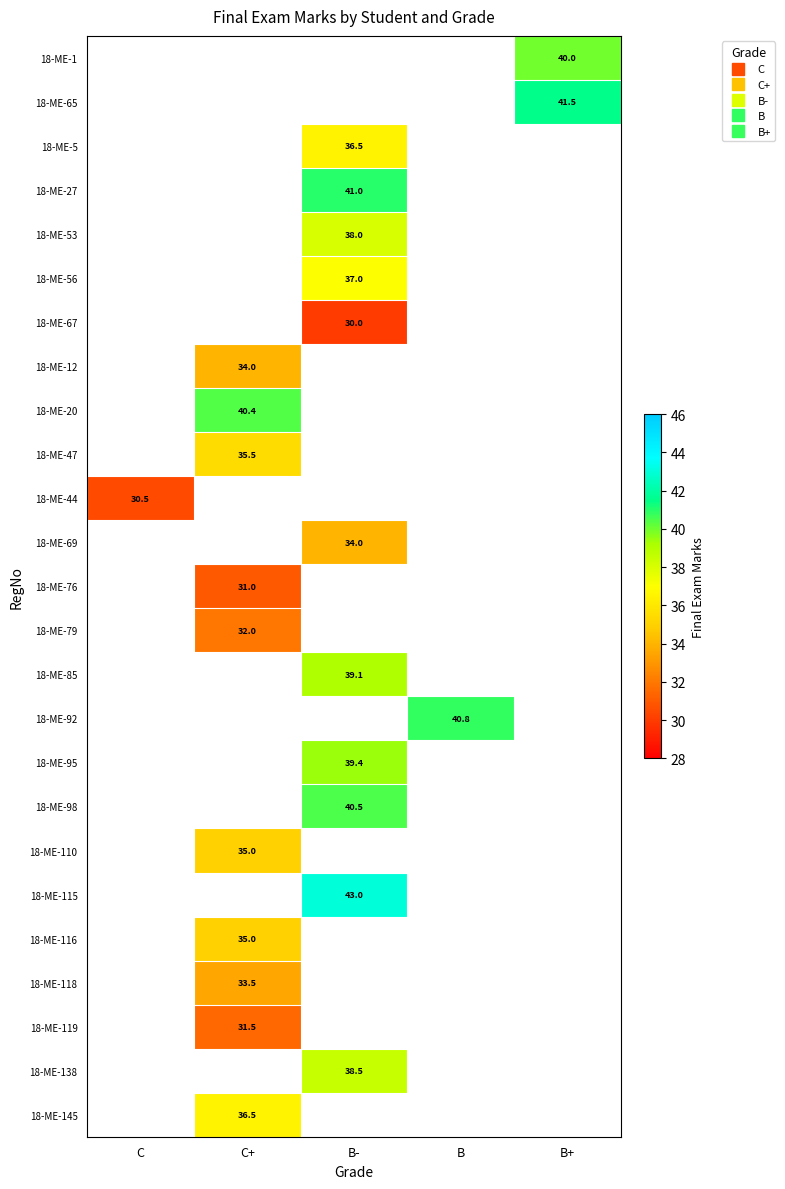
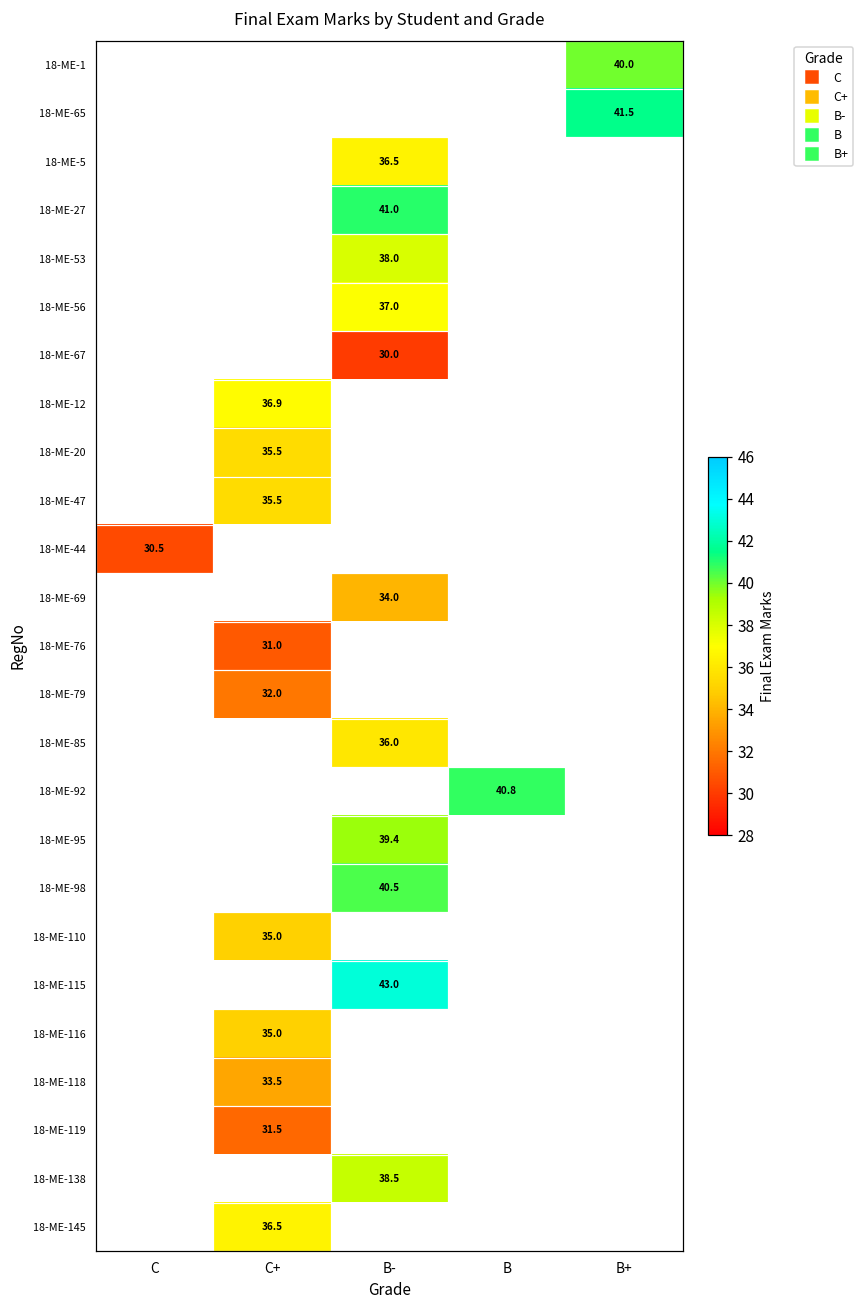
18-ME-12, C+: 34.0 -> 36.9
18-ME-20, C+: 40.4 -> 35.5
18-ME-85, B-: 39.1 -> 36.0
